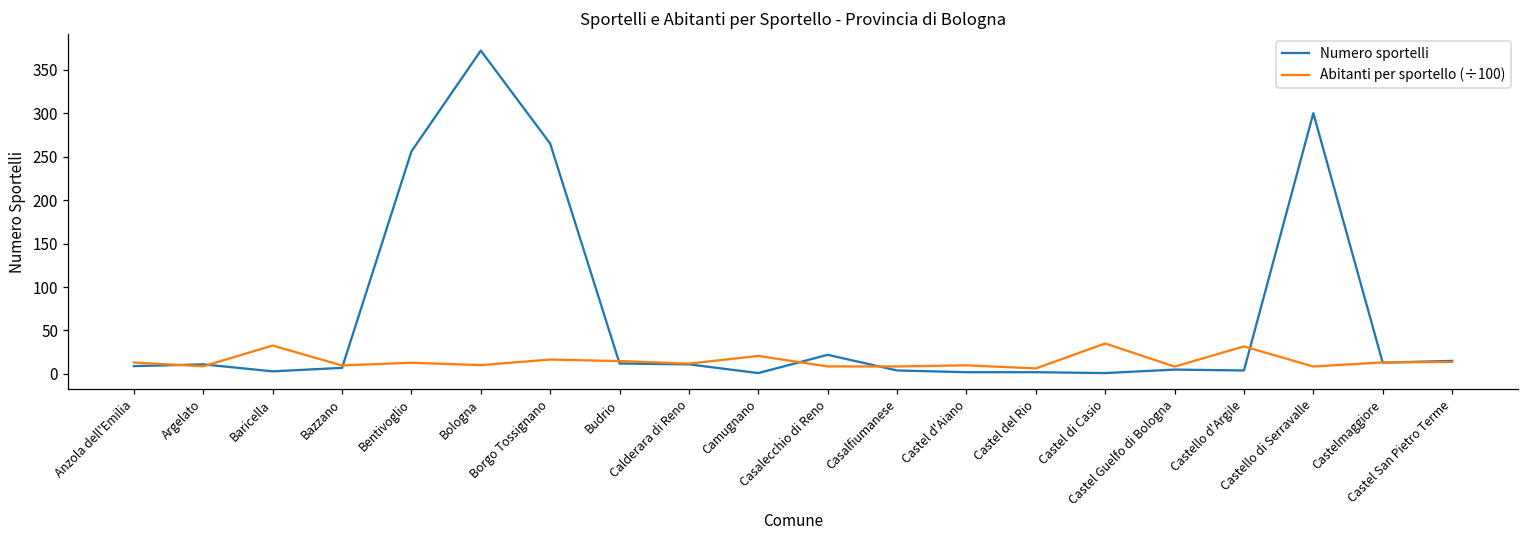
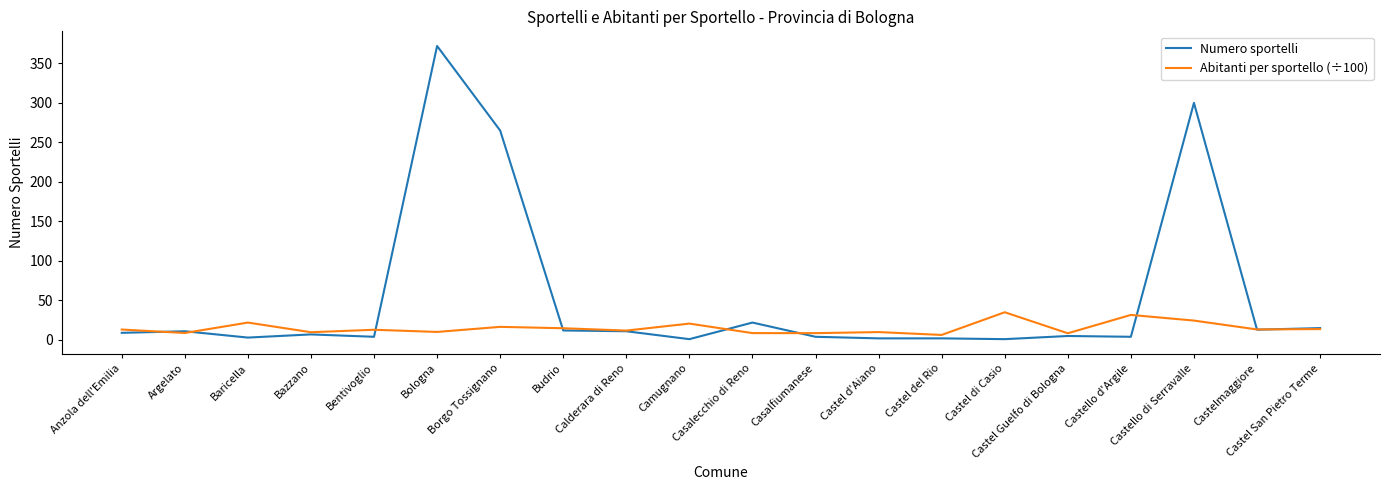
Abitanti per sportello (÷100), Baricella: 30 -> 20
Numero sportelli, Bentivoglio: 260 -> 0
Abitanti per sportello (÷100), Castello di Serravalle: 10 -> 20
